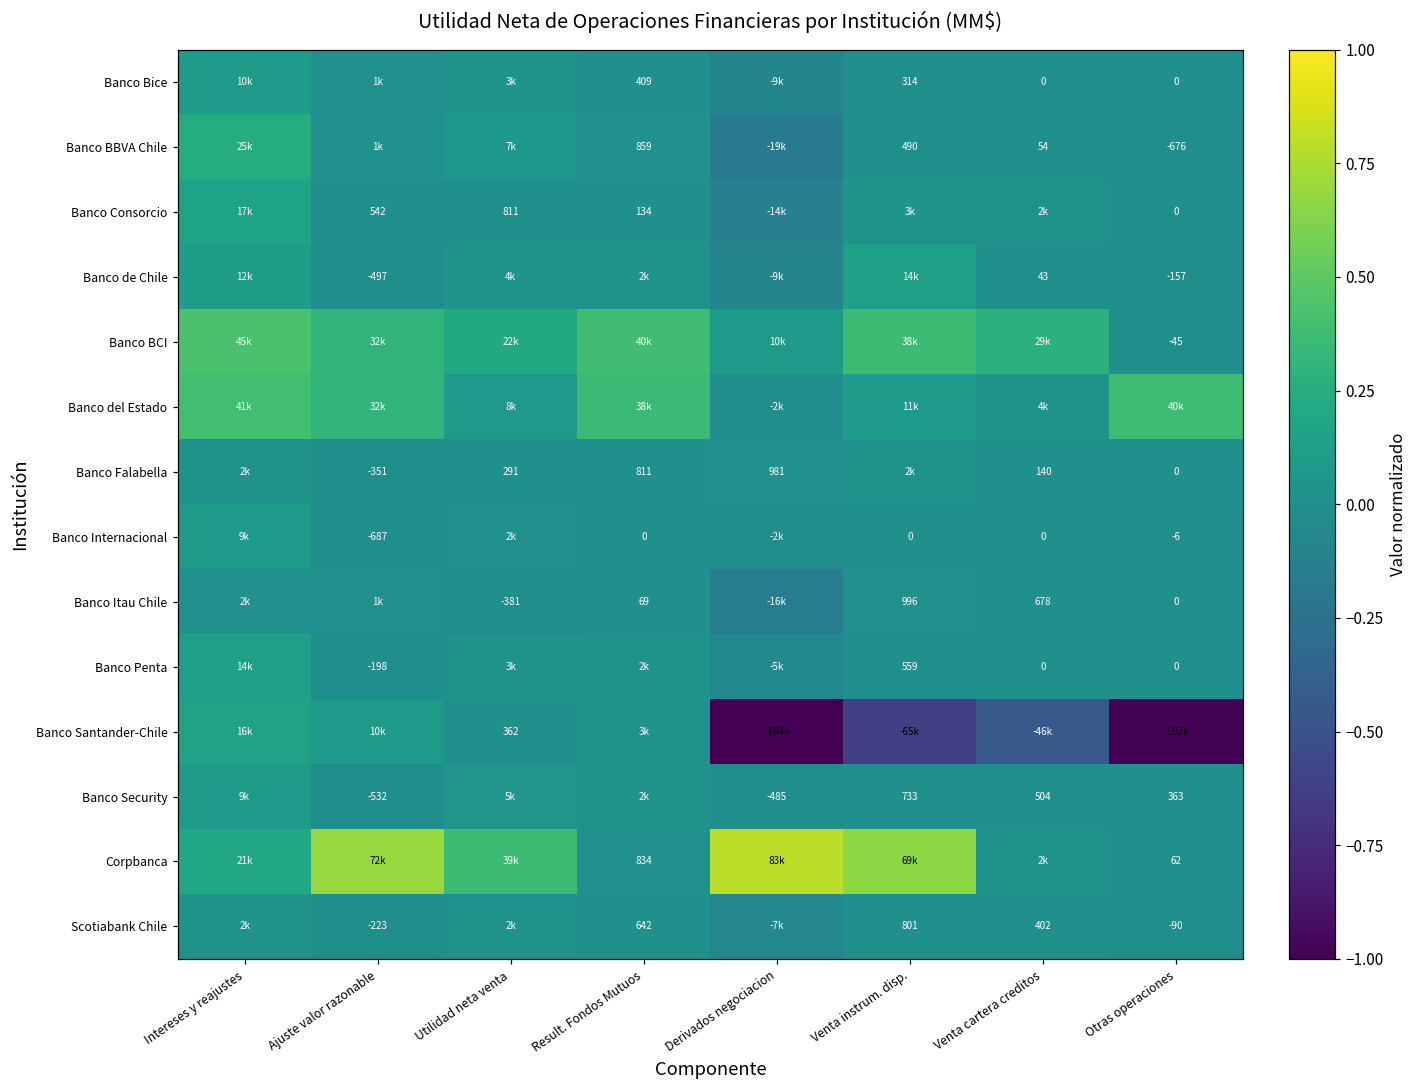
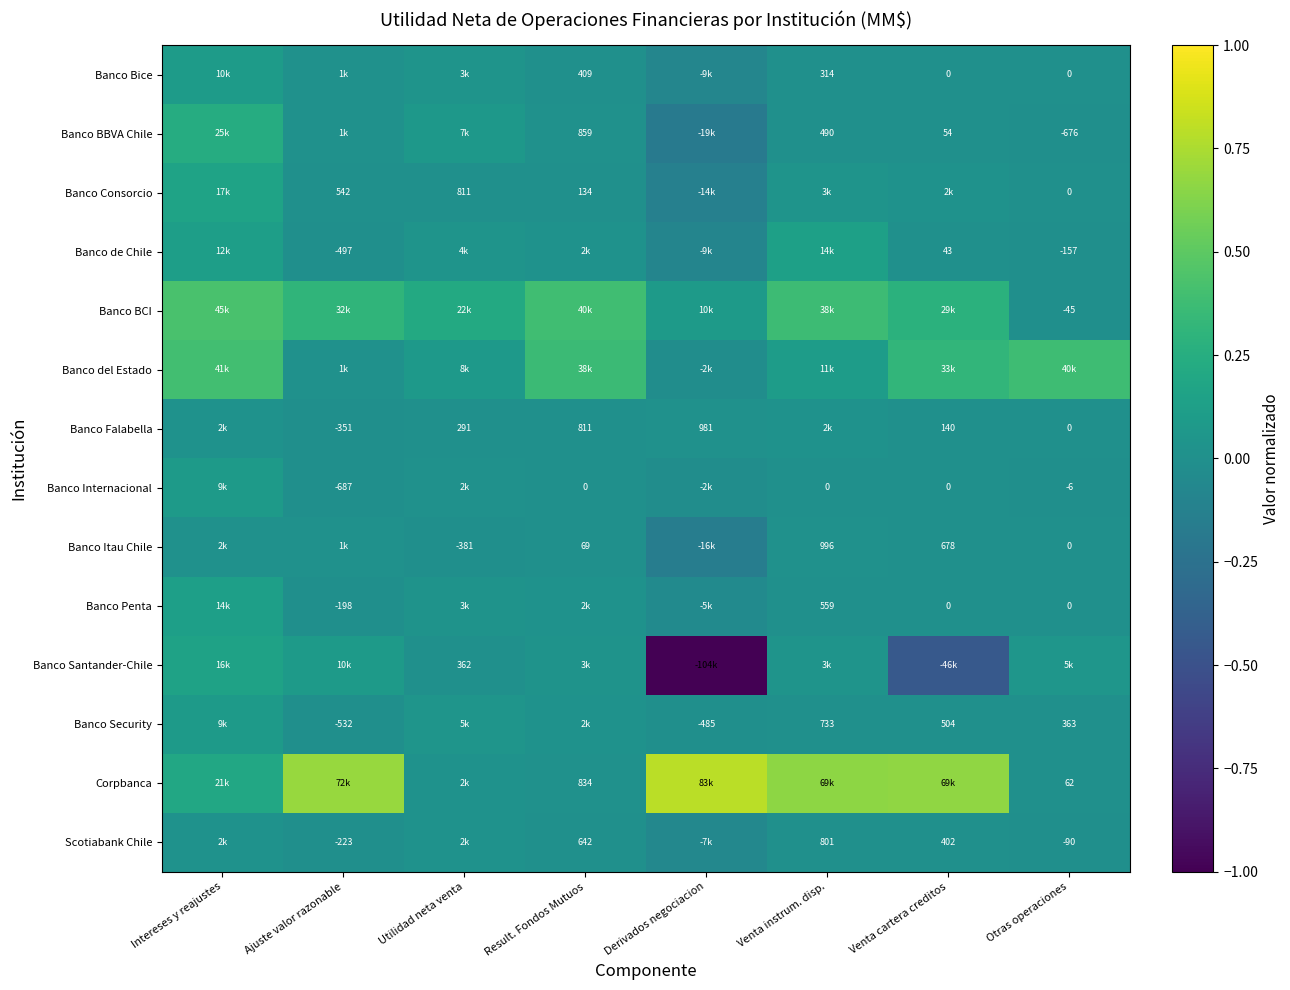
Banco del Estado, Ajuste valor razonable: 32k -> 1k
Banco del Estado, Venta cartera creditos: 4k -> 33k
Banco Santander-Chile, Venta instrum. disp.: -65k -> 3k
Banco Santander-Chile, Otras operaciones: -103k -> 5k
Corpbanca, Utilidad neta venta: 39k -> 2k
Corpbanca, Venta cartera creditos: 2k -> 69k
